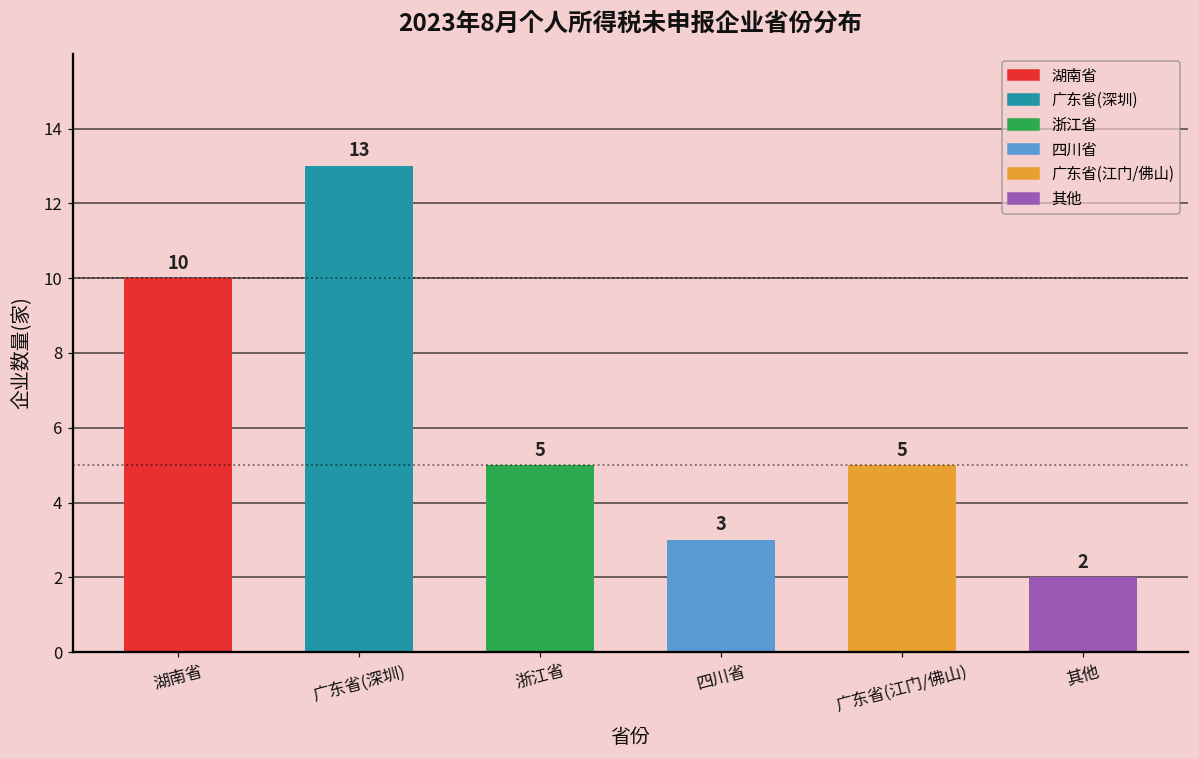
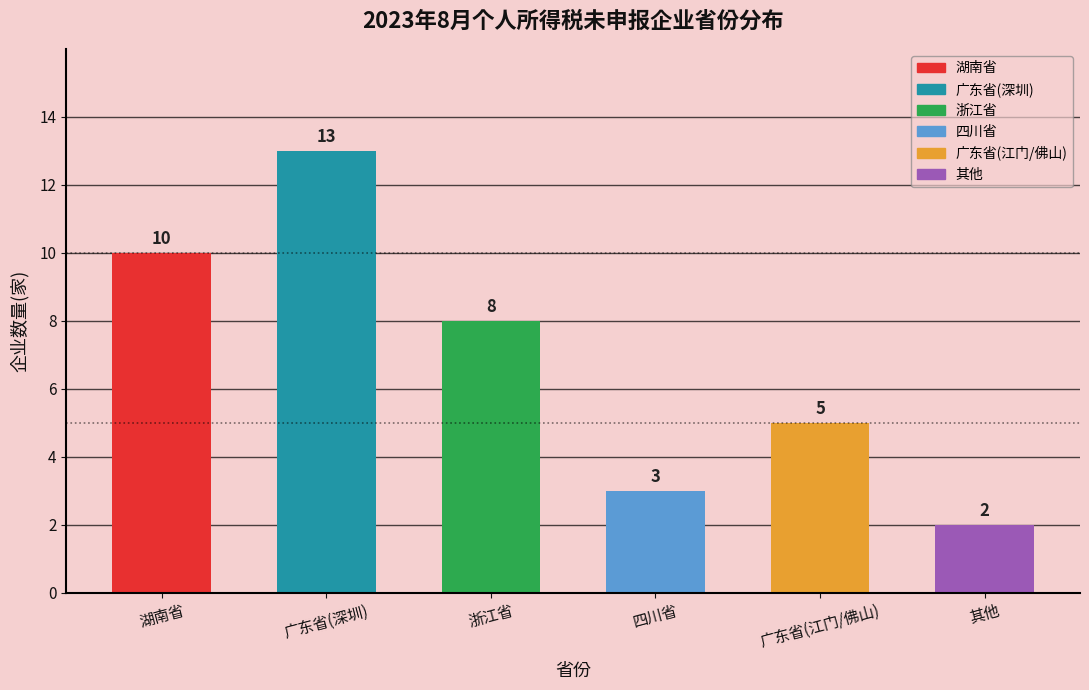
浙江省: 5 -> 8
